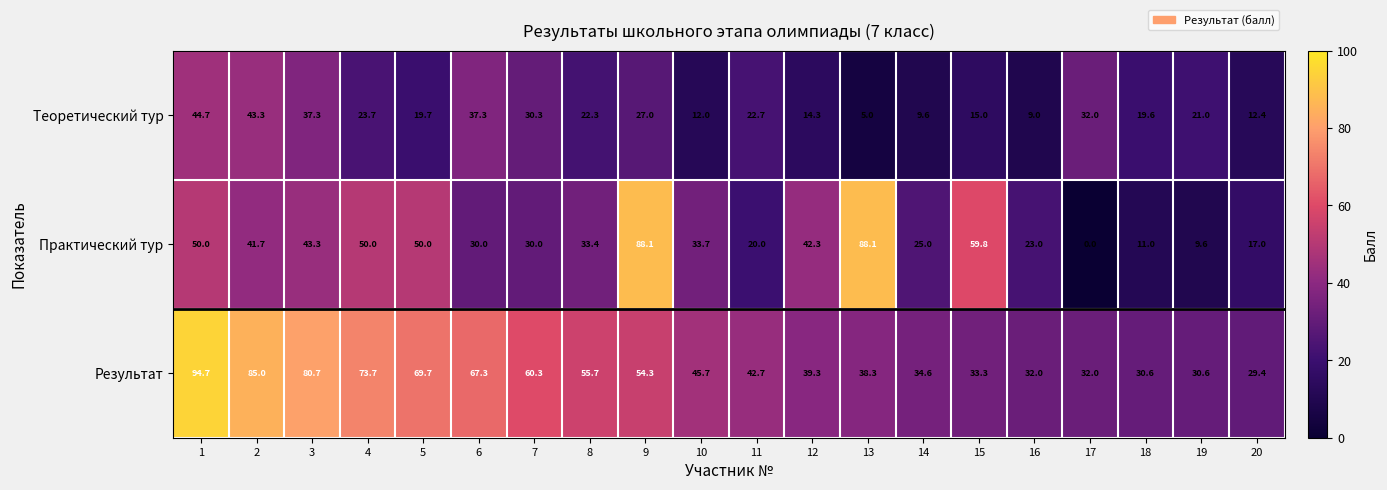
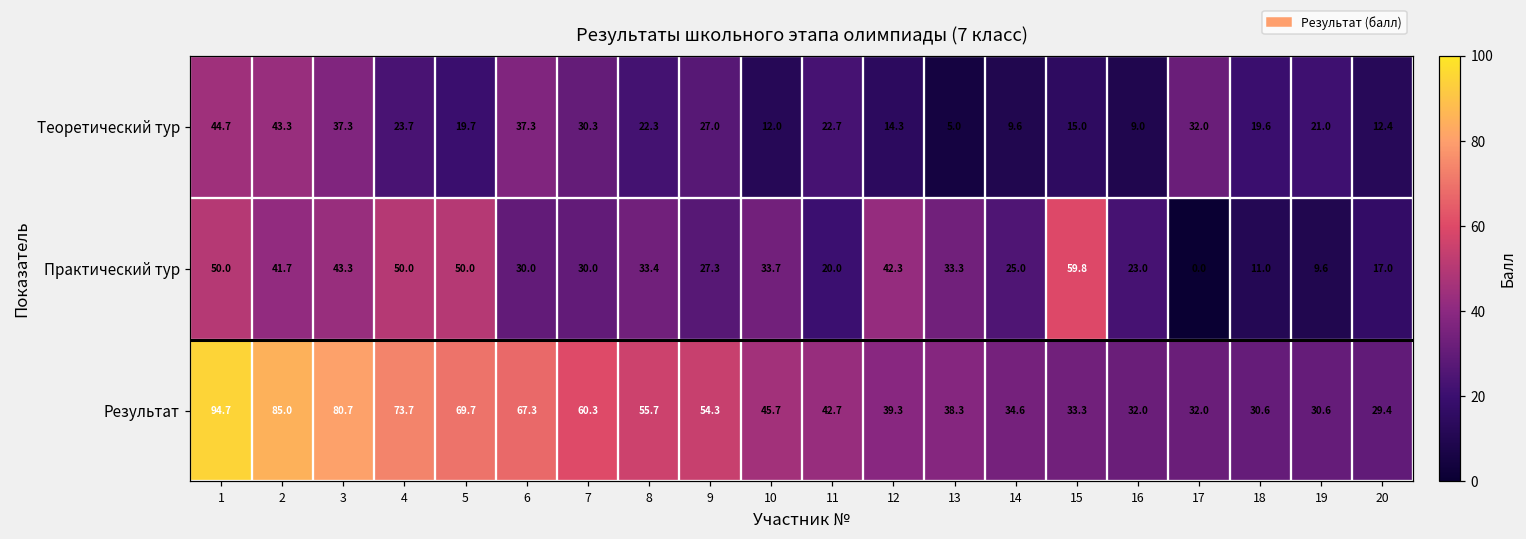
Практический тур, 9: 88.1 -> 27.3
Практический тур, 13: 88.1 -> 33.3
